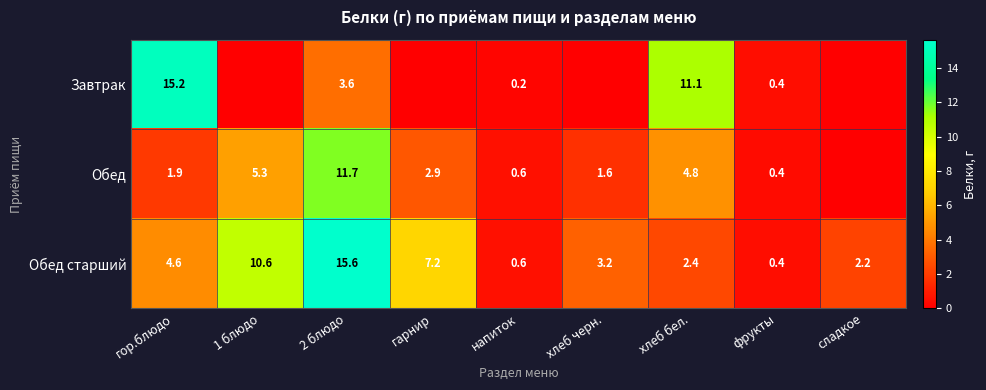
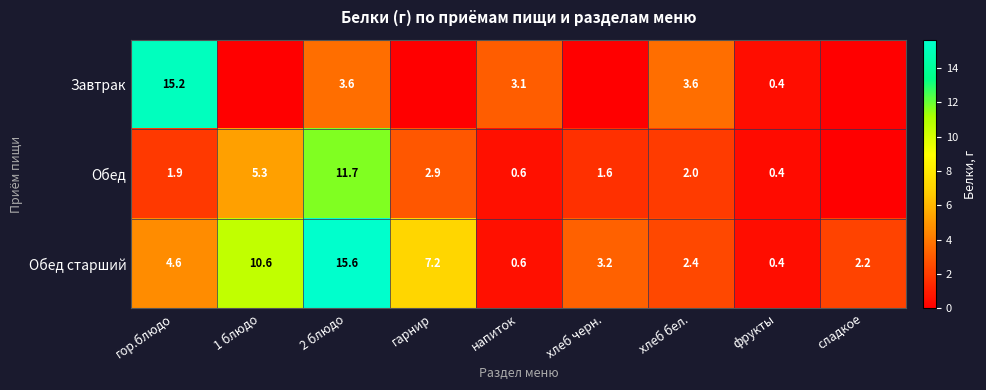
Завтрак, напиток: 0.2 -> 3.1
Завтрак, хлеб бел.: 11.1 -> 3.6
Обед, хлеб бел.: 4.8 -> 2.0
